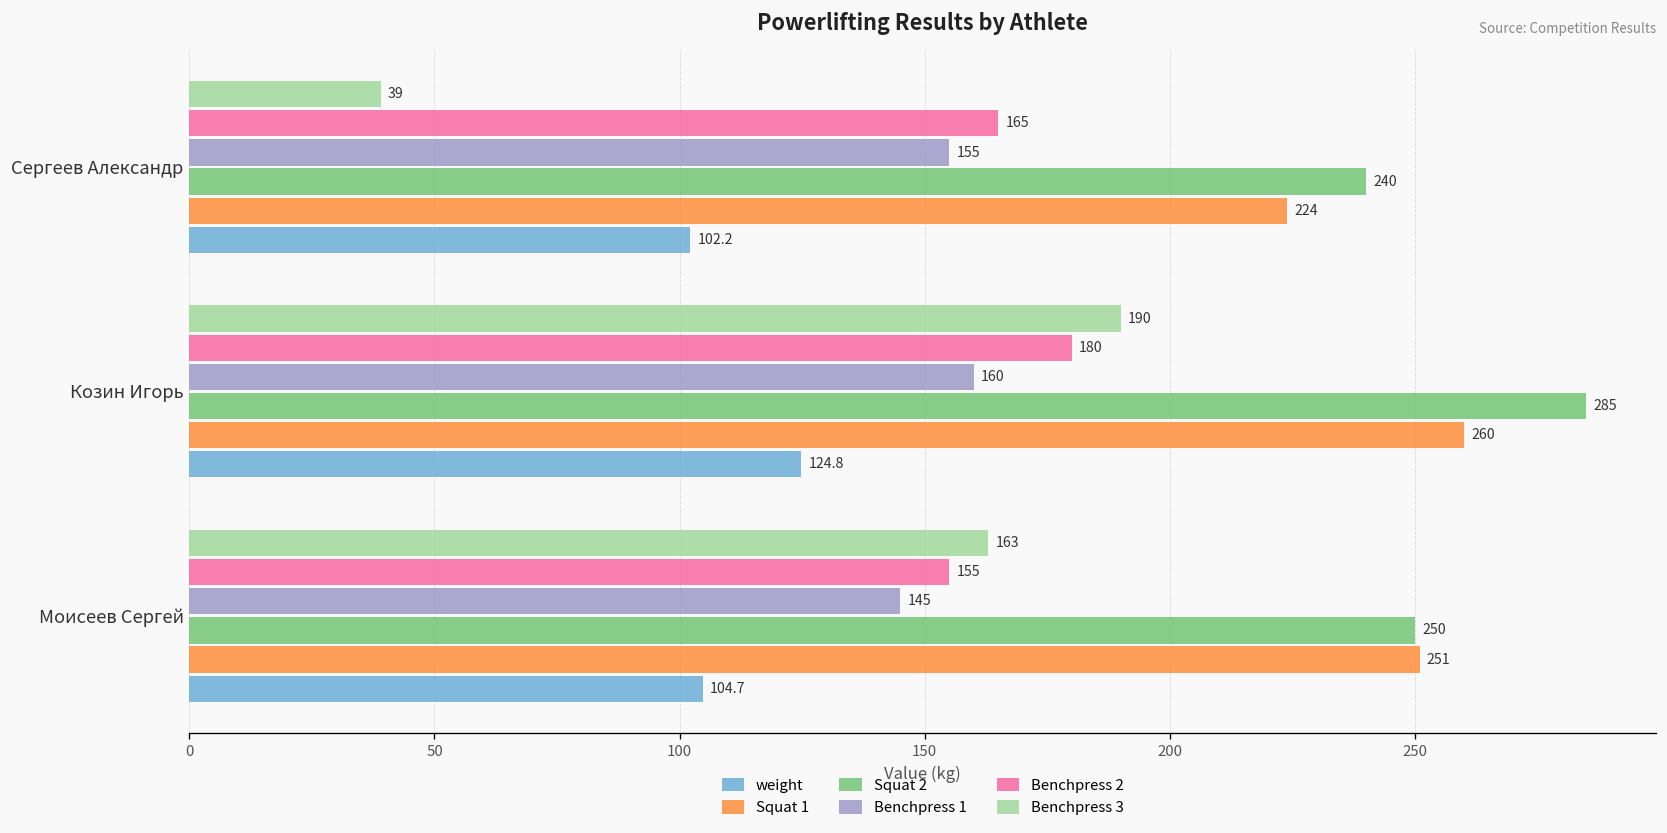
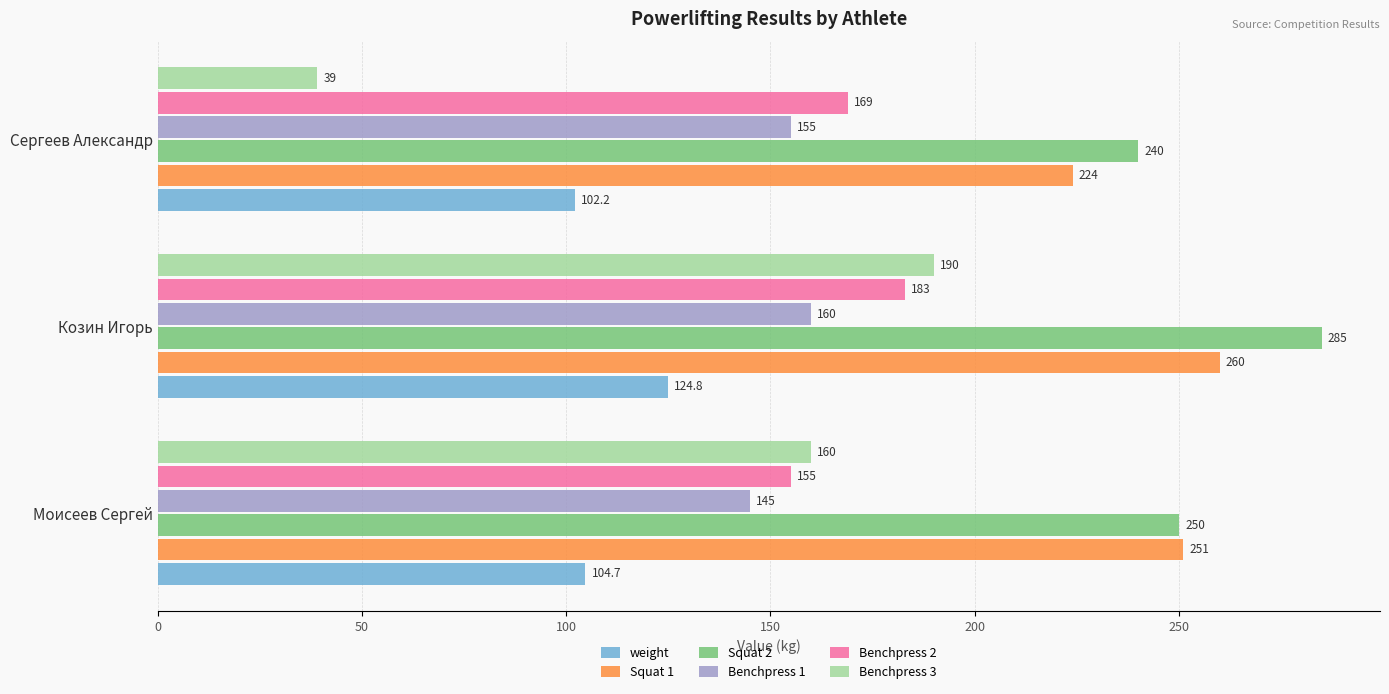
Benchpress 2, Сергеев Александр: 165 -> 169
Benchpress 2, Козин Игорь: 180 -> 183
Benchpress 3, Моисеев Сергей: 163 -> 160
